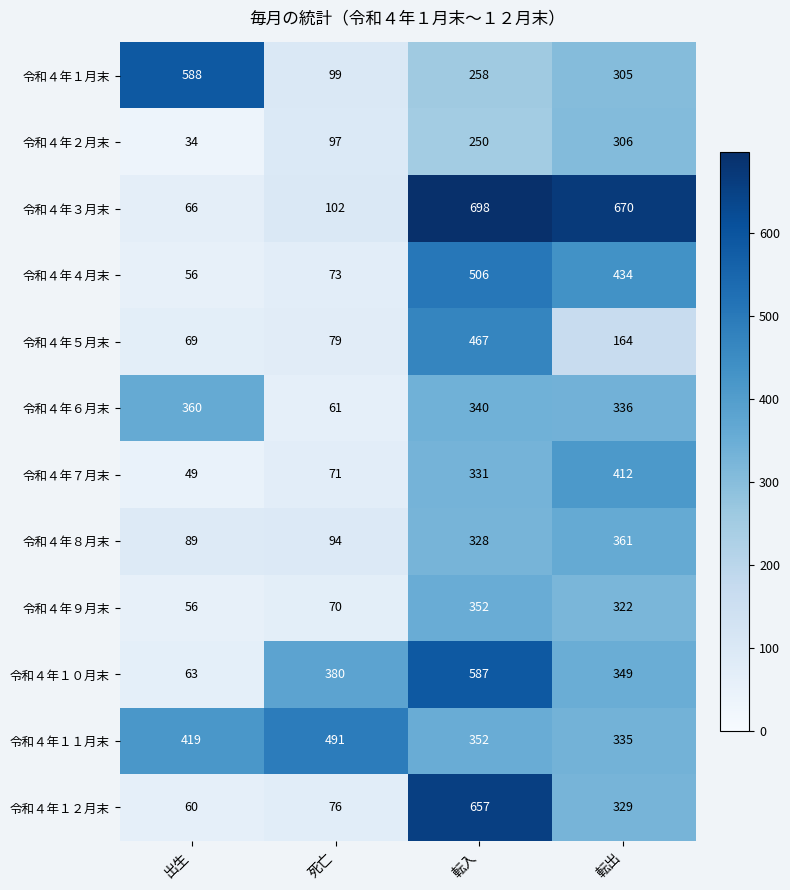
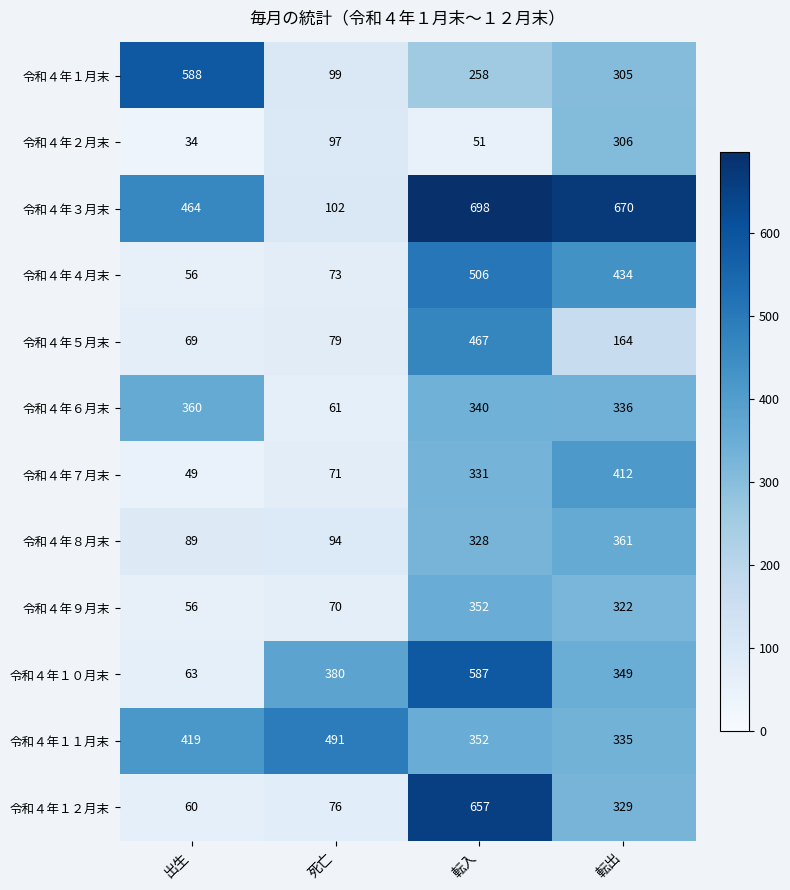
令和４年２月末, 転入: 250 -> 51
令和４年３月末, 出生: 66 -> 464
